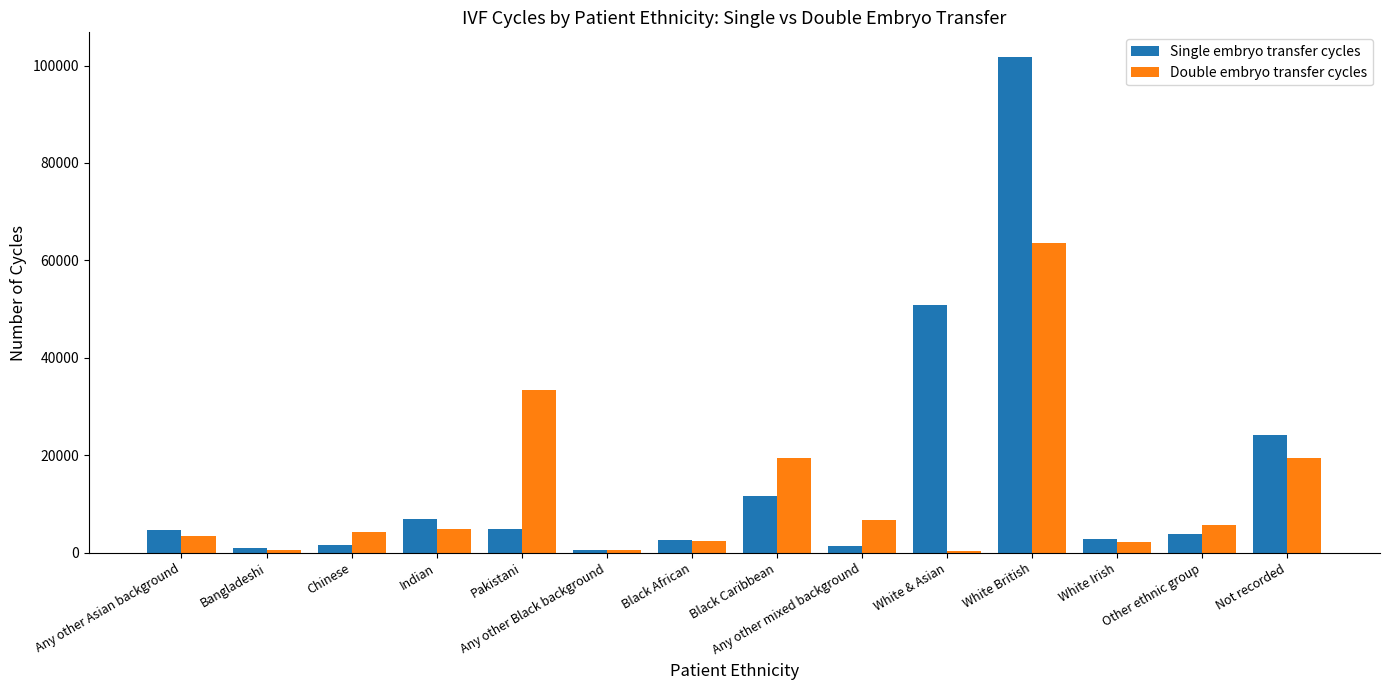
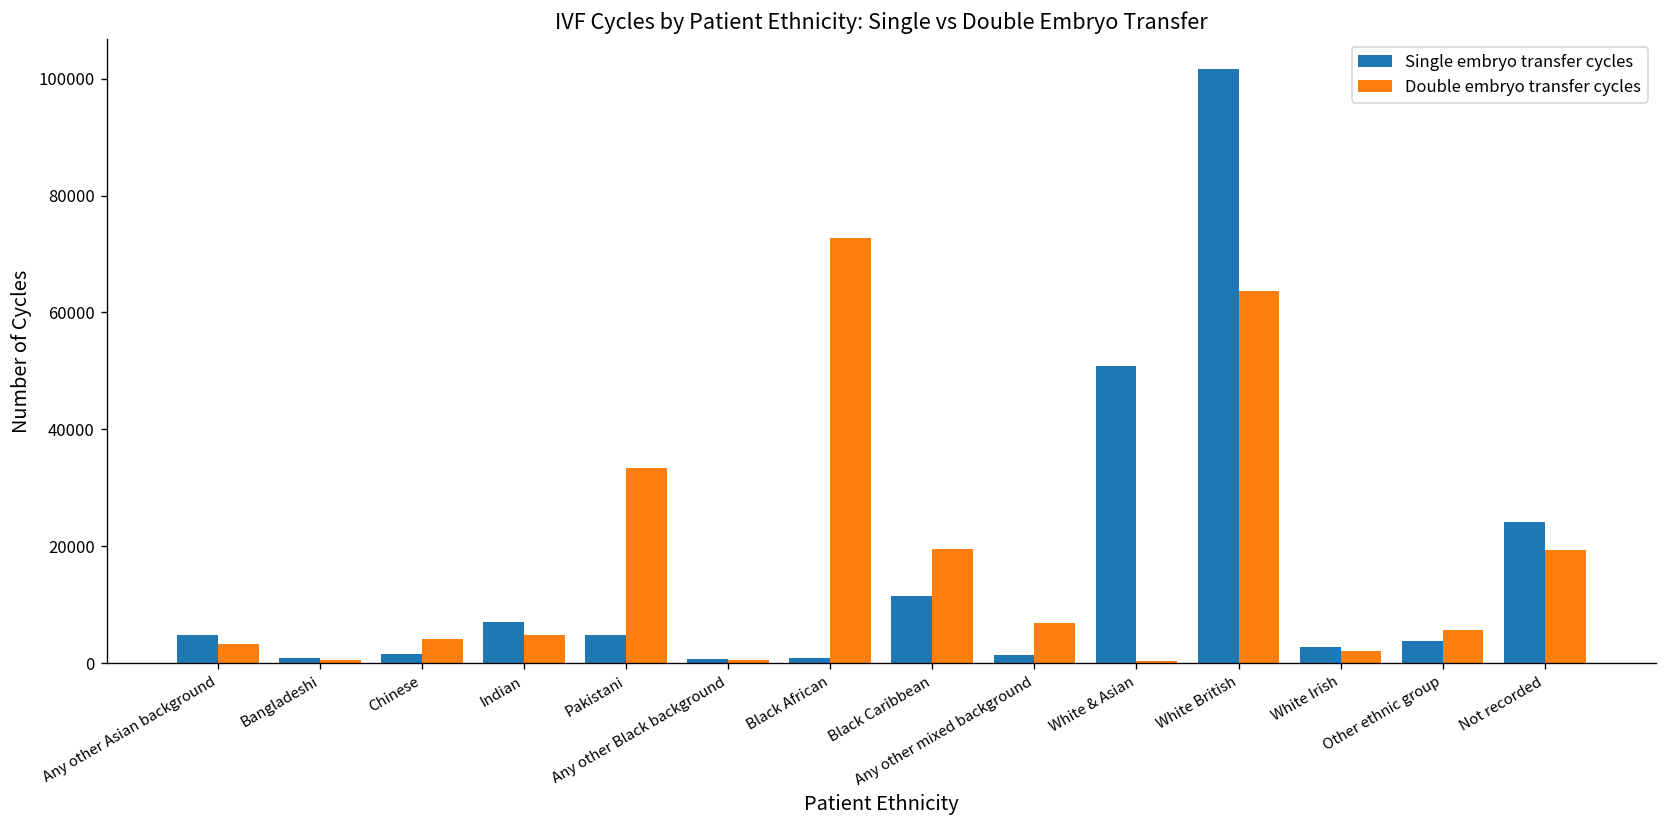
Single embryo transfer cycles, Black African: 3000 -> 1000
Double embryo transfer cycles, Black African: 2000 -> 73000
